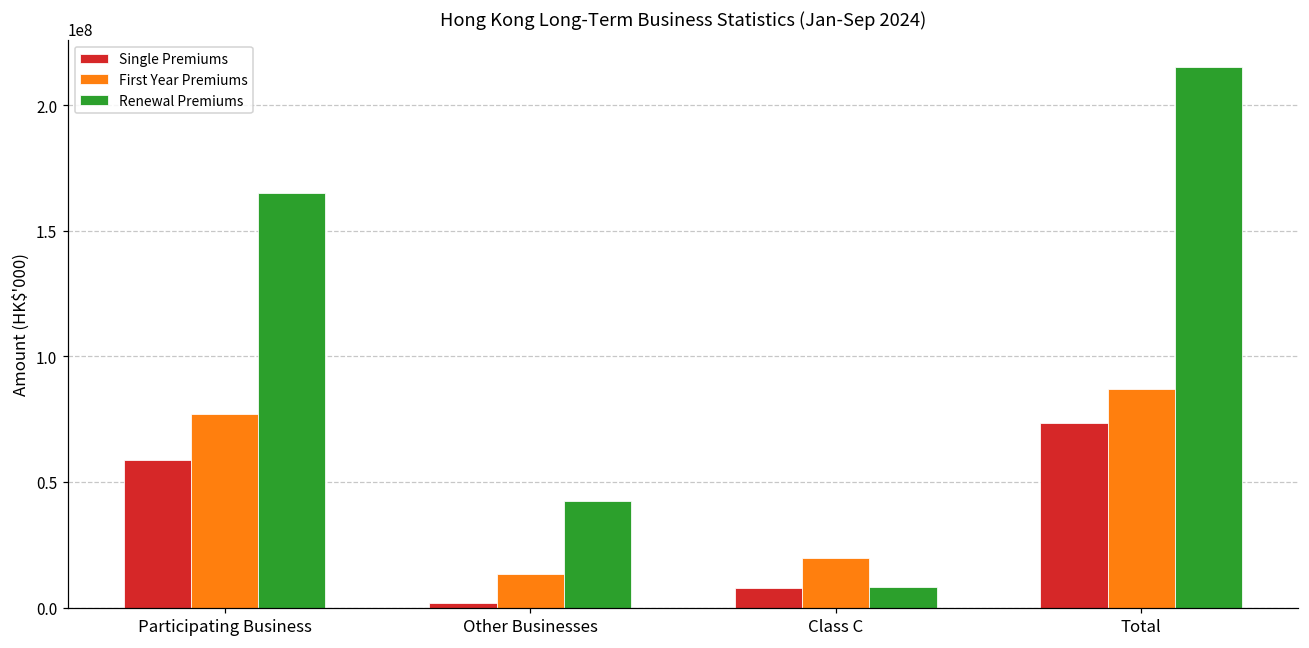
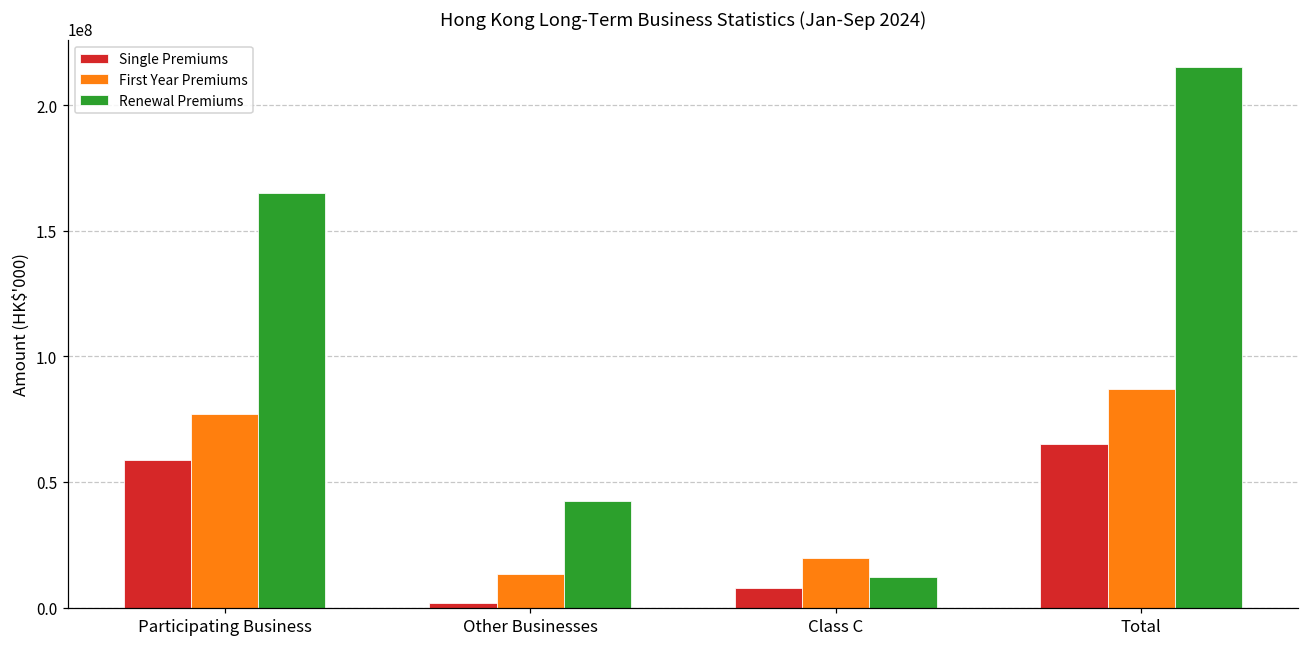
Renewal Premiums, Class C: 8000000 -> 12000000
Single Premiums, Total: 73000000 -> 65000000
